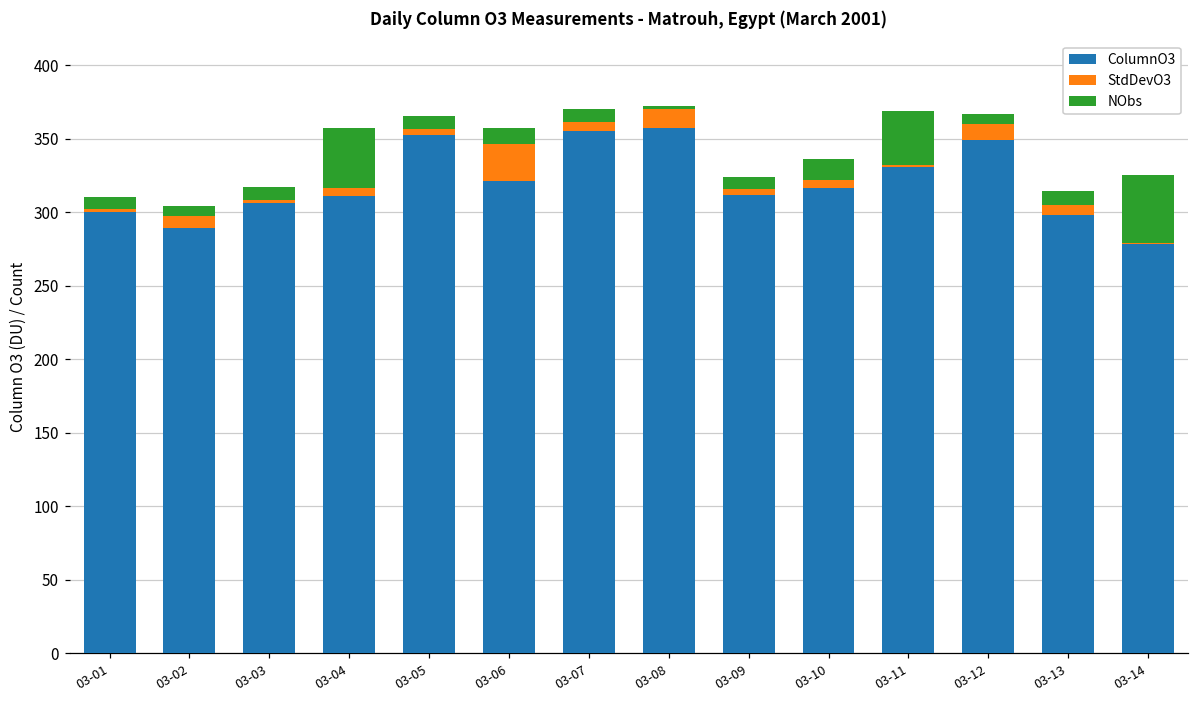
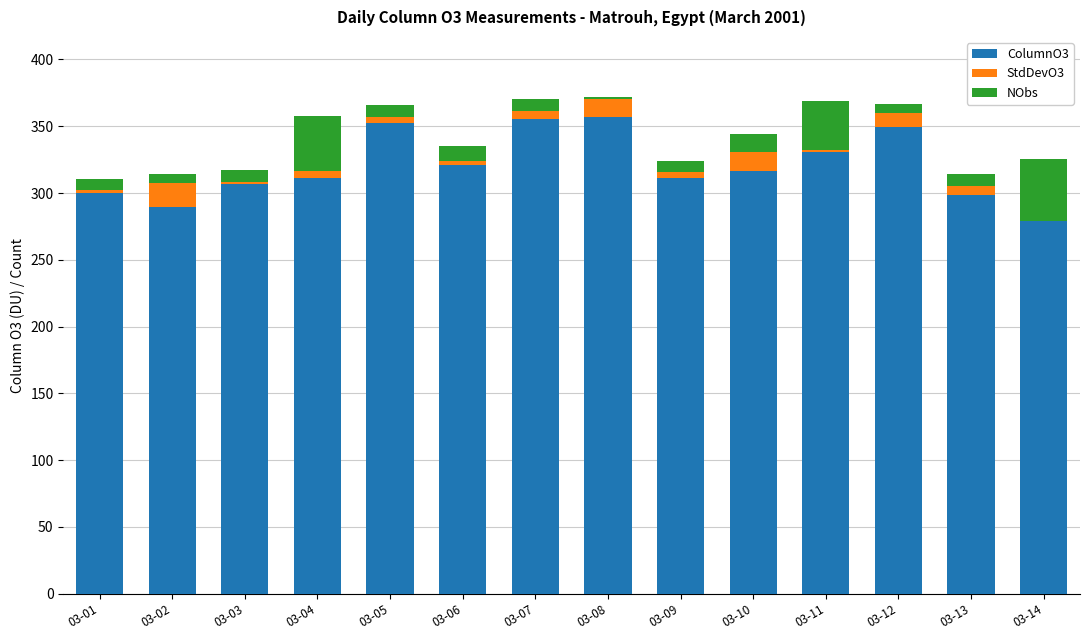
StdDevO3, 03-02: 8 -> 18
StdDevO3, 03-06: 25 -> 3
StdDevO3, 03-10: 6 -> 14
